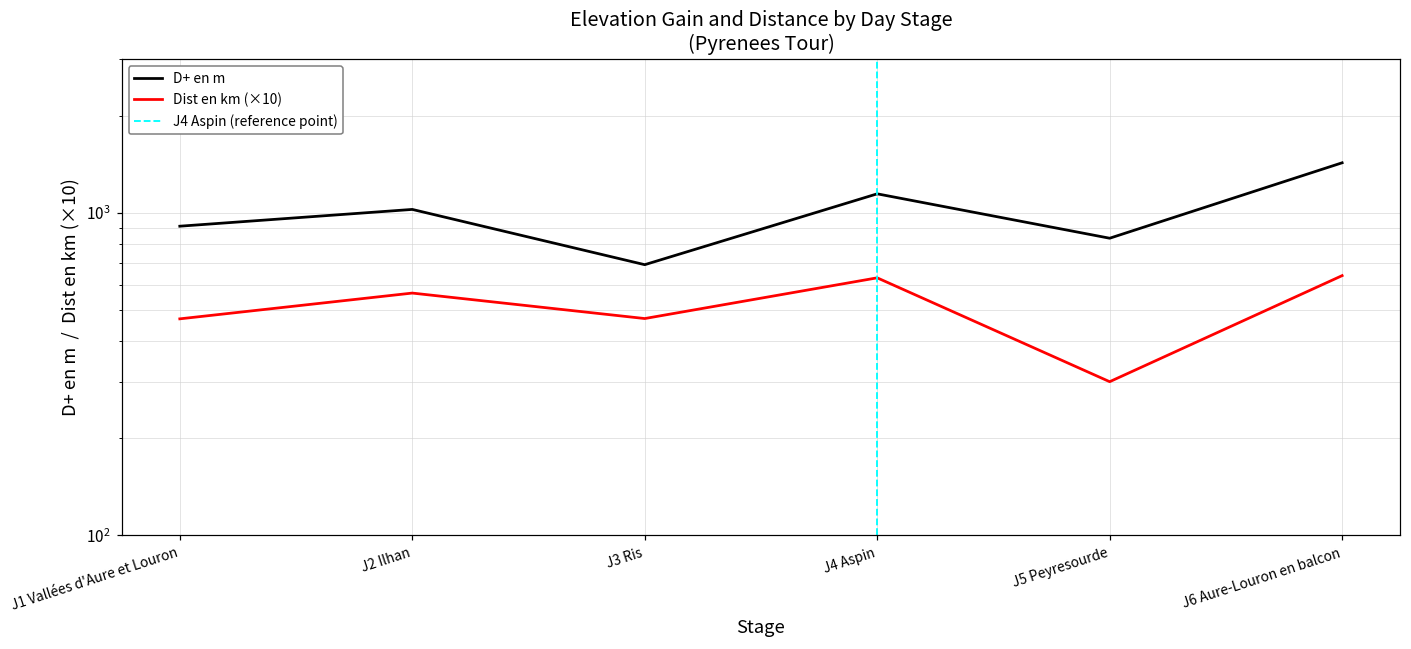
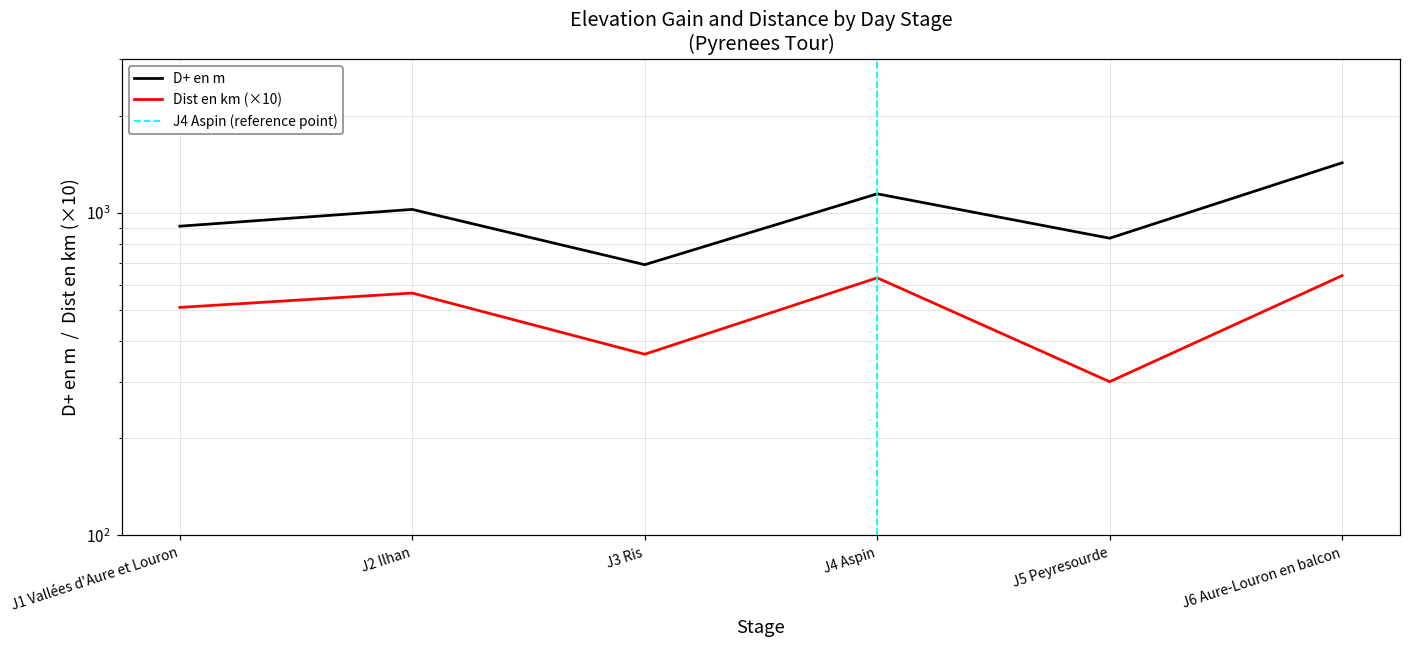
Dist en km (×10), J1 Vallées d'Aure et Louron: 470 -> 510
Dist en km (×10), J3 Ris: 470 -> 370
